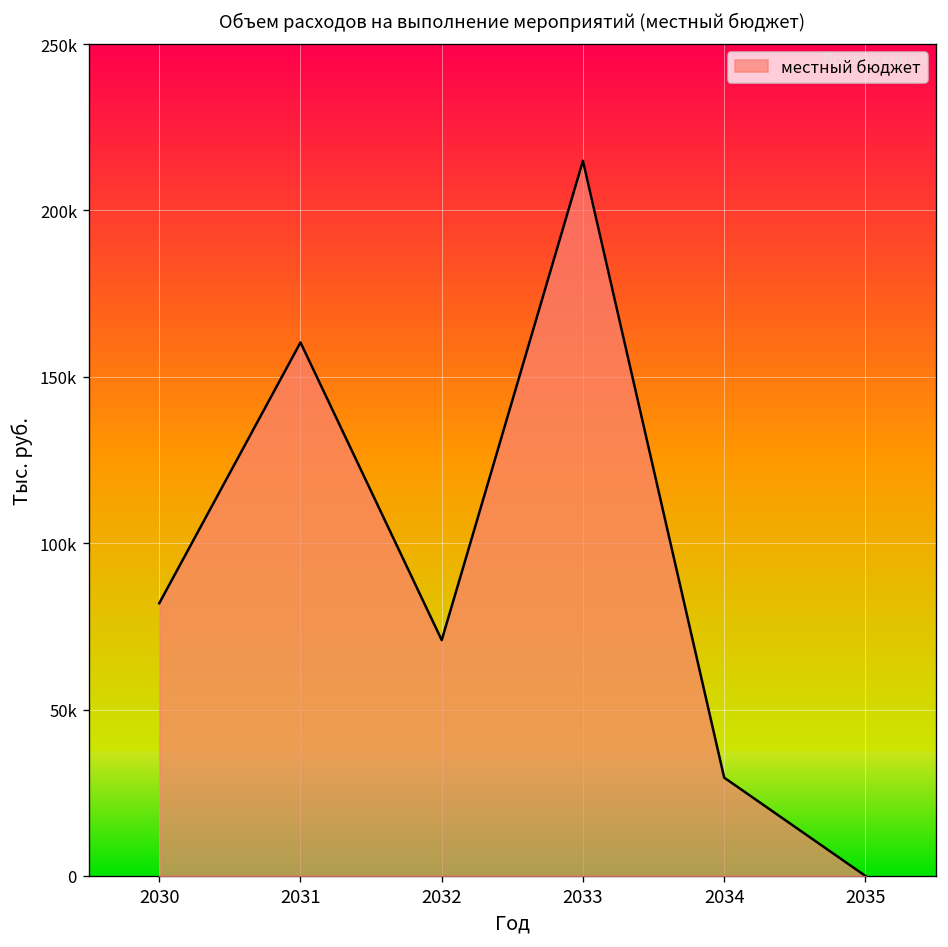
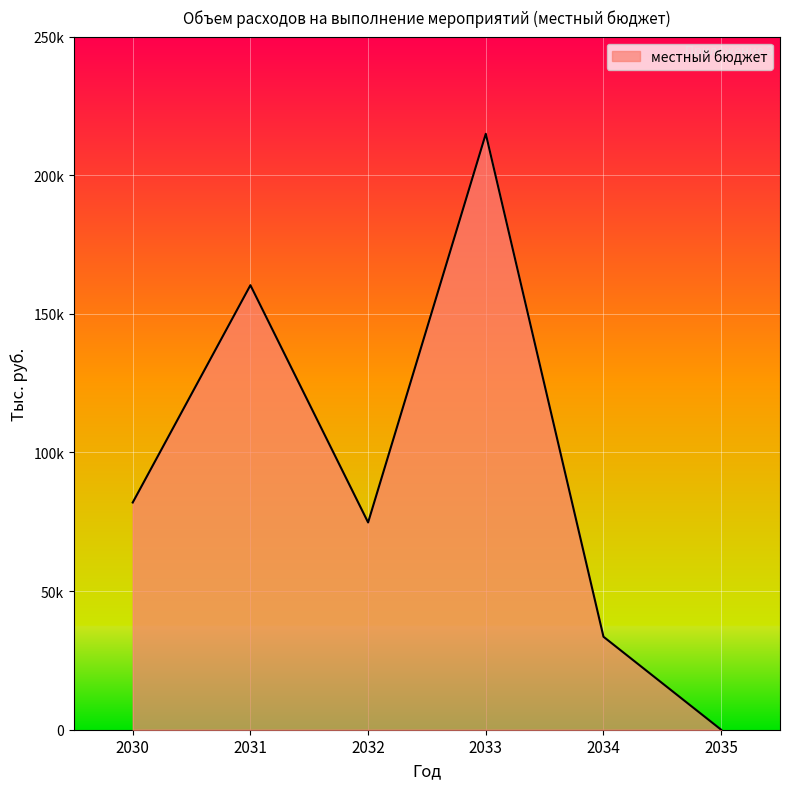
2032: 71000 -> 75000
2034: 30000 -> 34000
